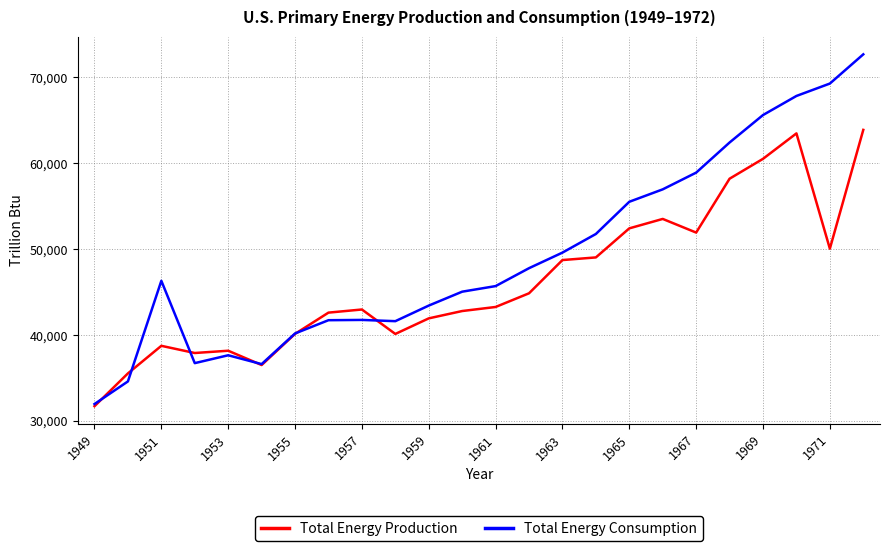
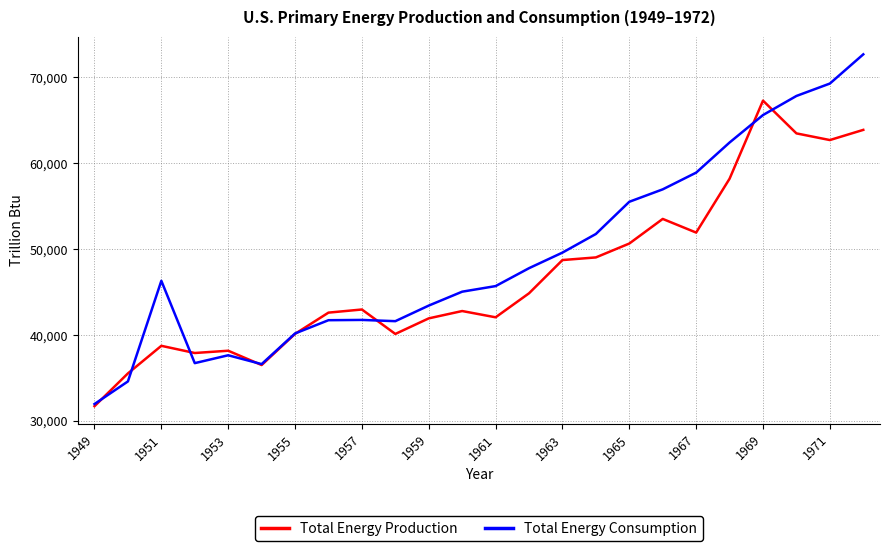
Total Energy Production, 1961: 43,000 -> 42,000
Total Energy Production, 1965: 52,000 -> 51,000
Total Energy Production, 1969: 61,000 -> 67,000
Total Energy Production, 1971: 50,000 -> 63,000
